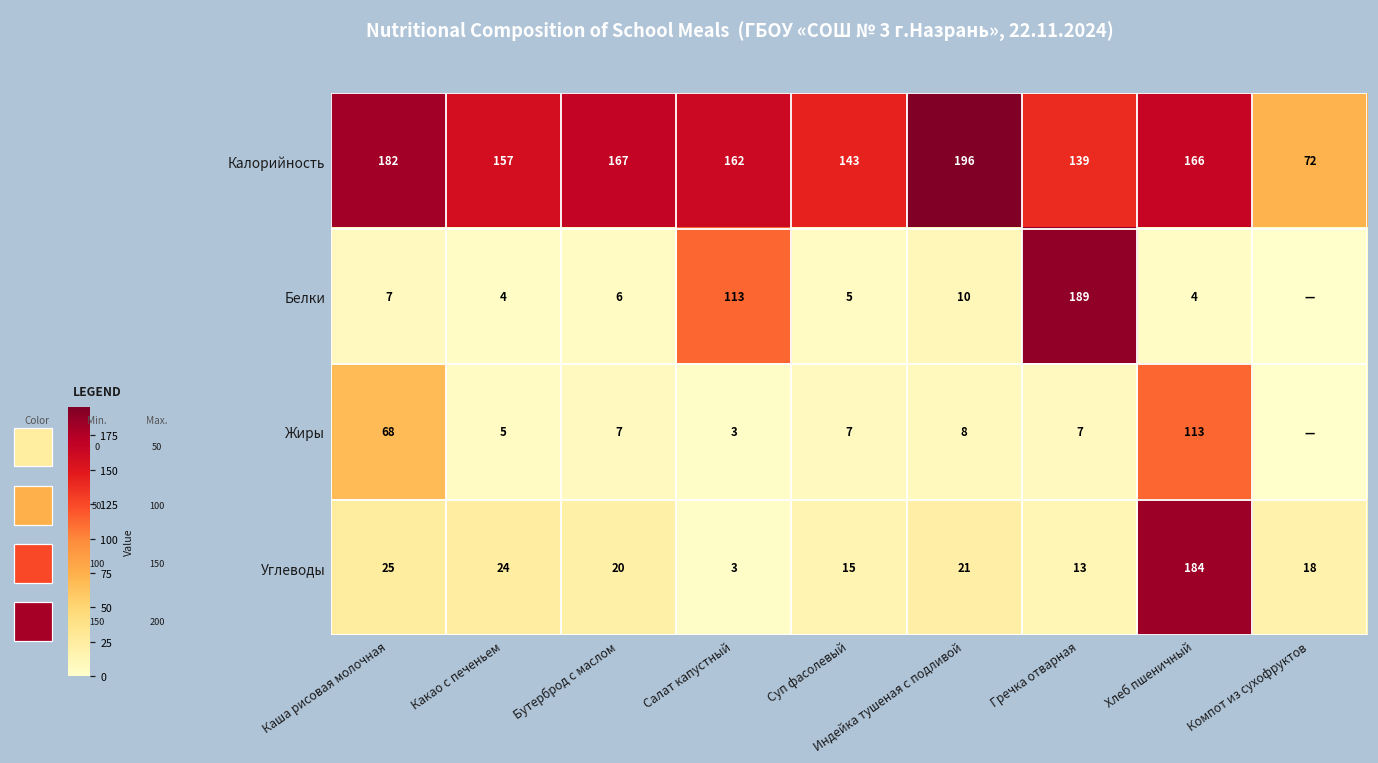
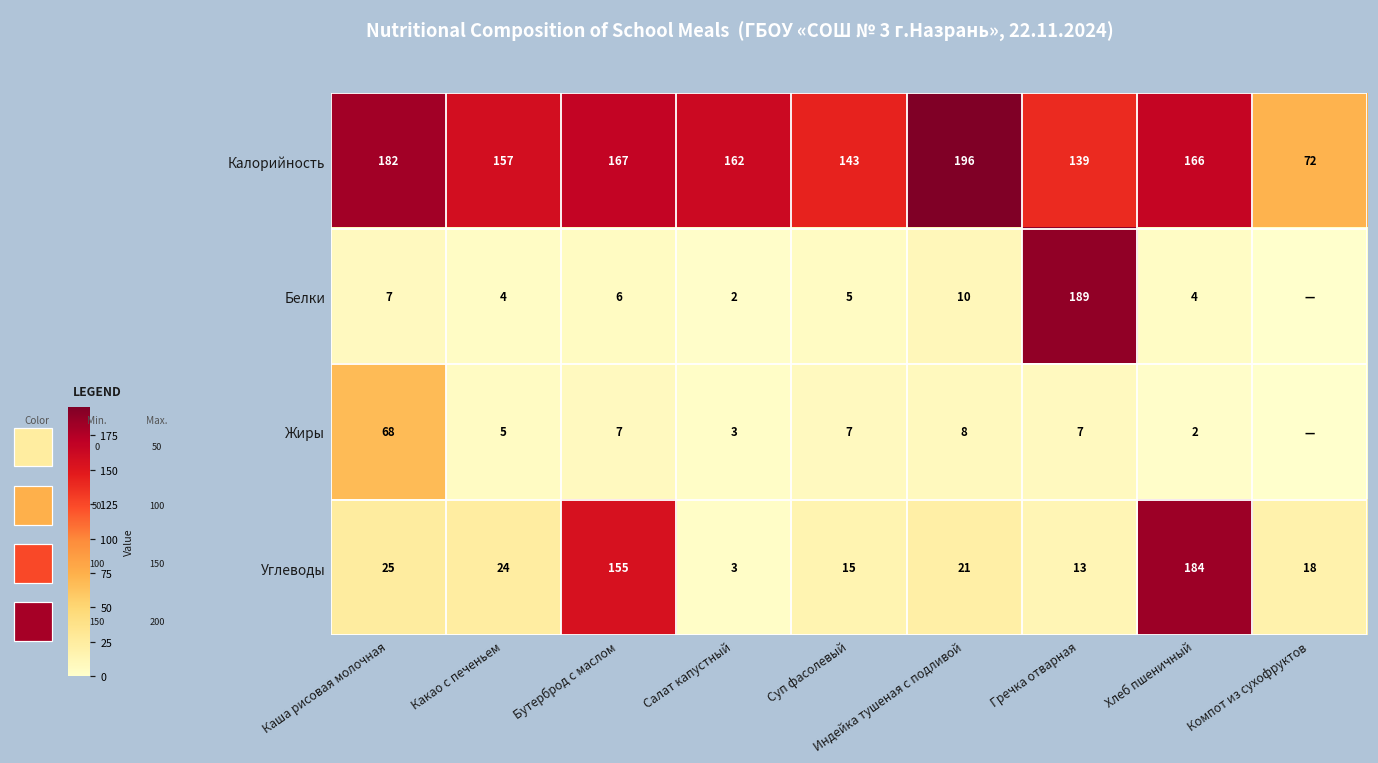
Белки, Салат капустный: 113 -> 2
Жиры, Хлеб пшеничный: 113 -> 2
Углеводы, Бутерброд с маслом: 20 -> 155
